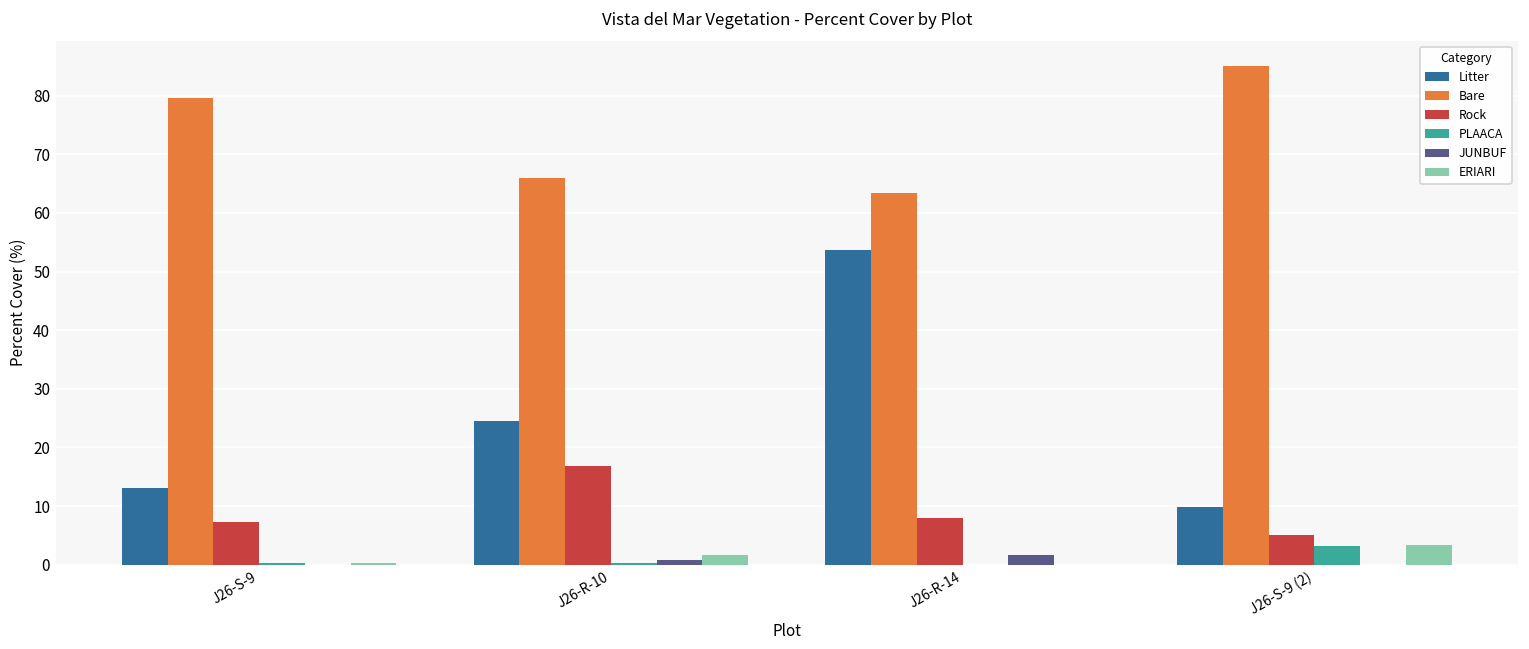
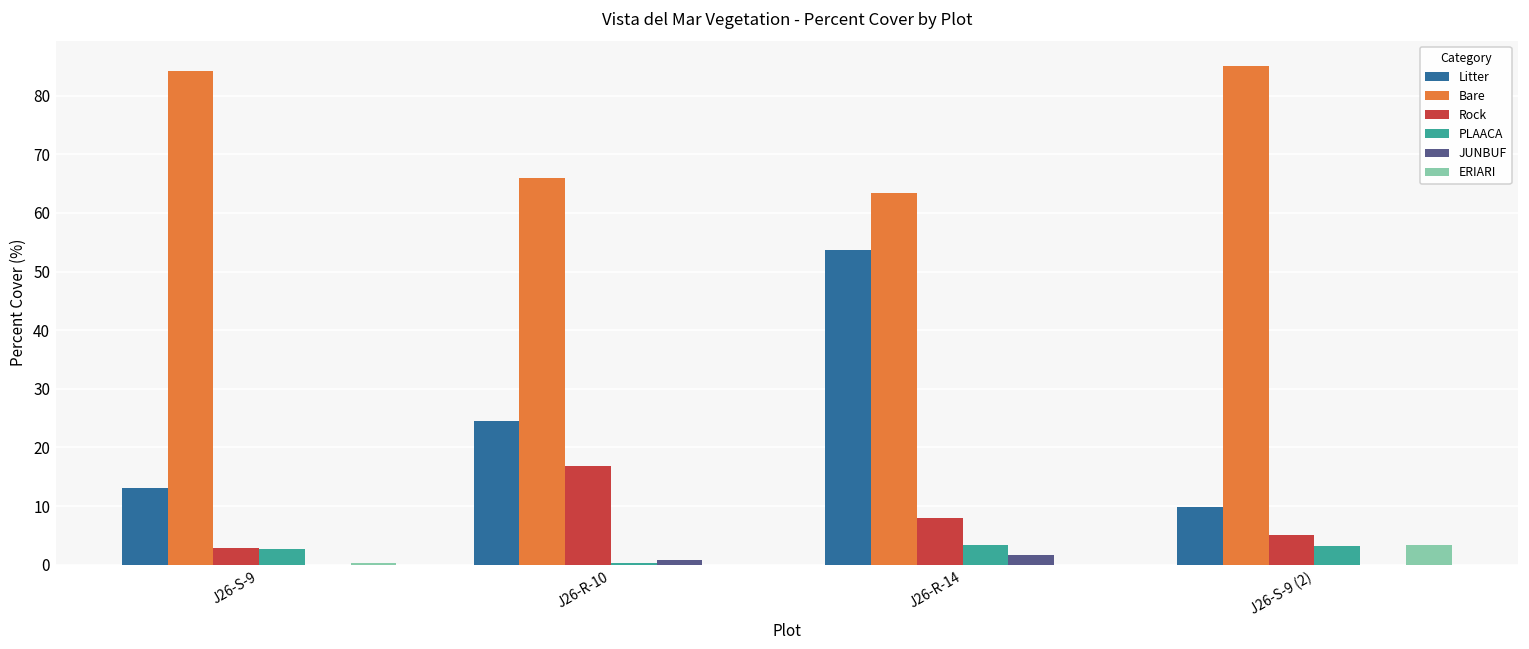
Bare, J26-S-9: 80 -> 84
Rock, J26-S-9: 7 -> 3
PLAACA, J26-S-9: 0 -> 3
ERIARI, J26-R-10: 2 -> 0
PLAACA, J26-R-14: 0 -> 3
